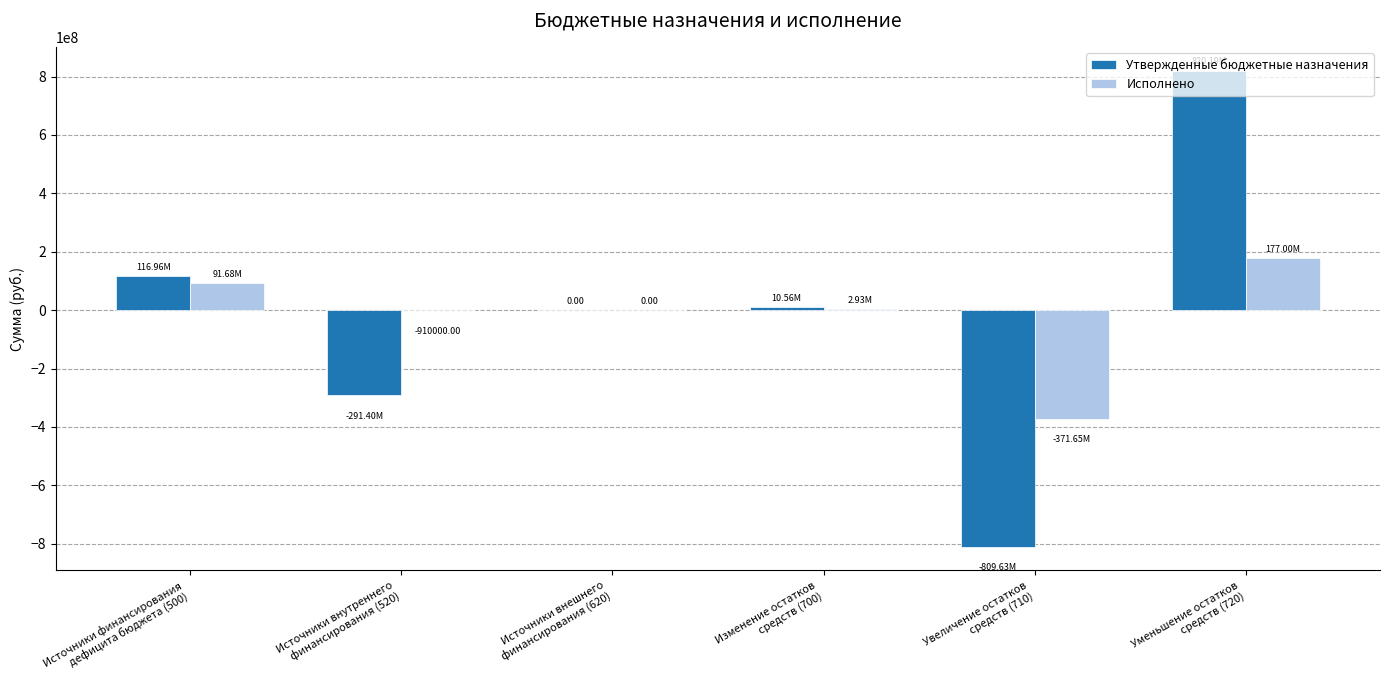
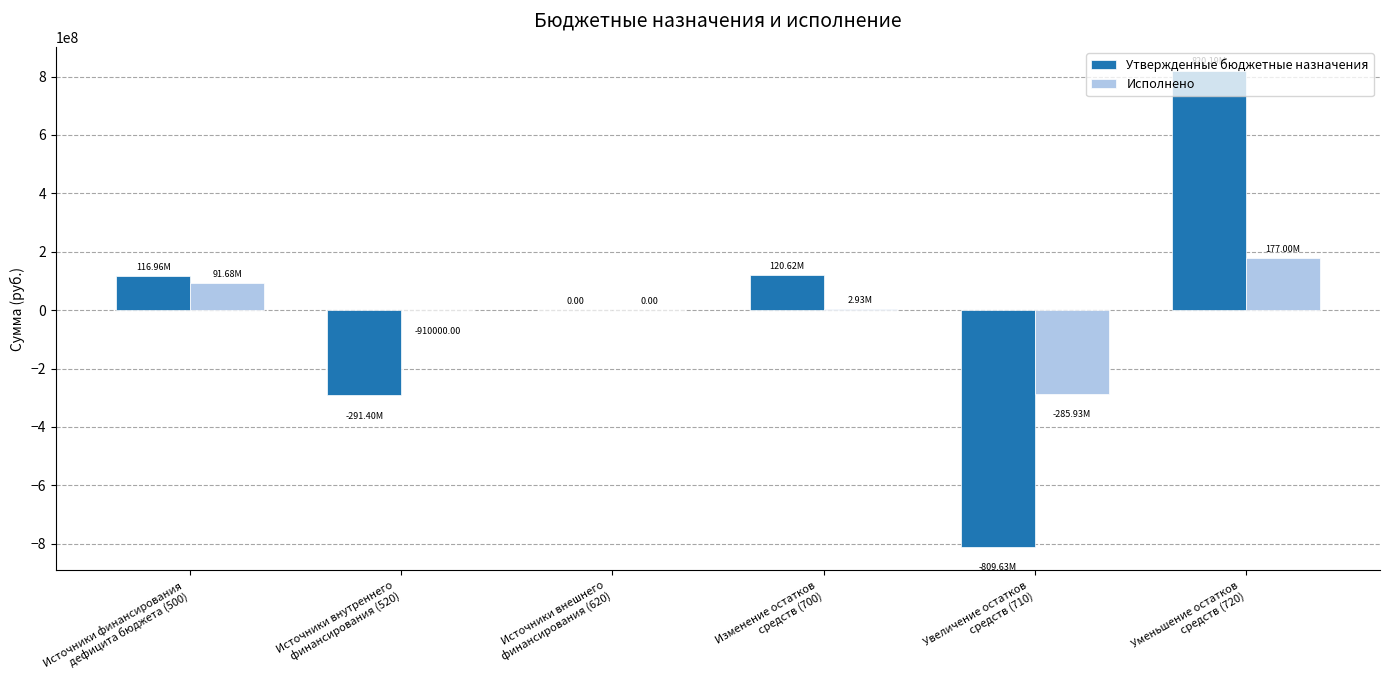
Утвержденные бюджетные назначения, Изменение остатков средств (700): 10.56M -> 120.62M
Исполнено, Увеличение остатков средств (710): -371.65M -> -285.93M
